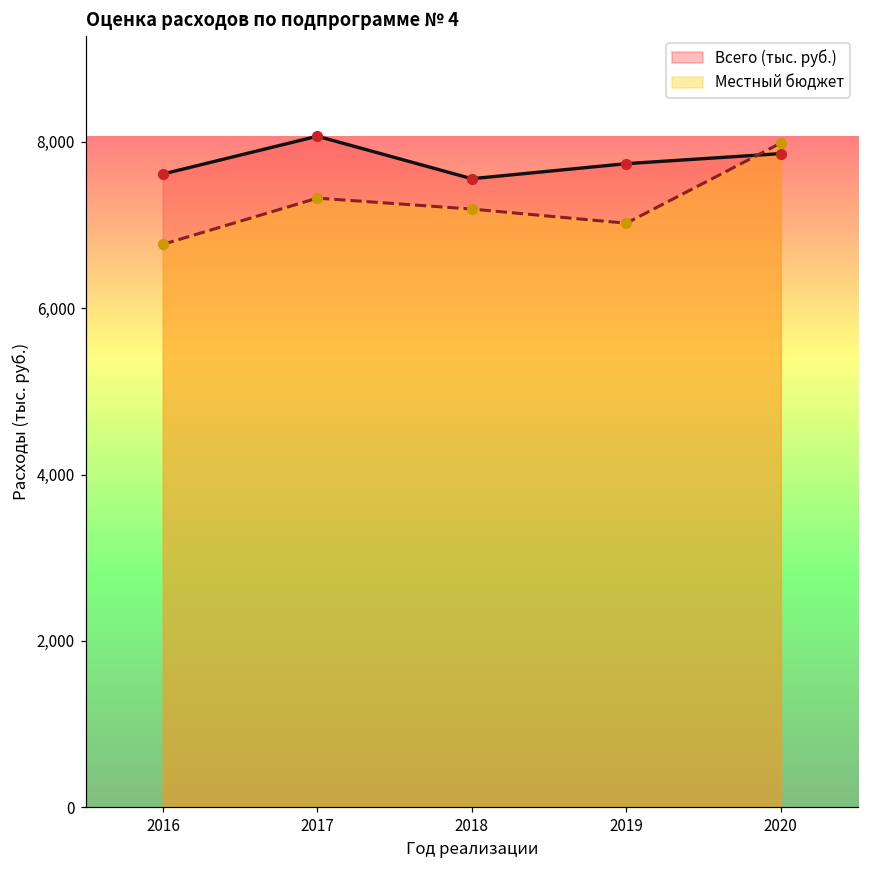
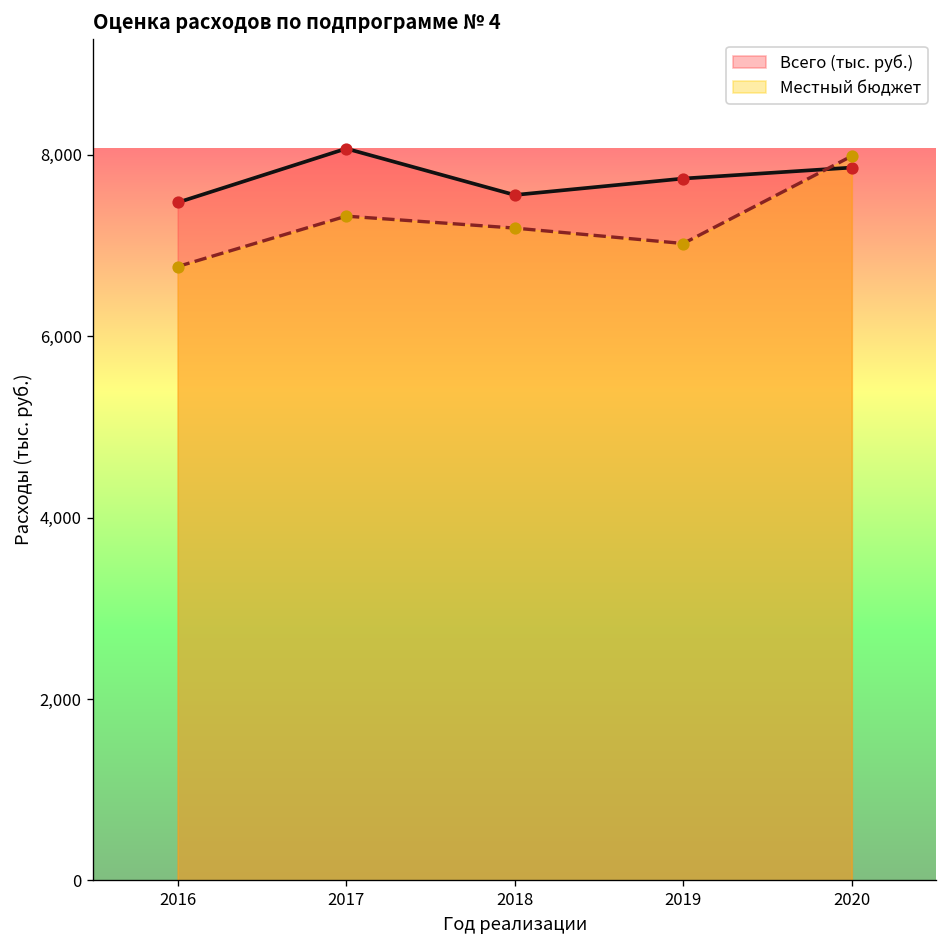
Всего (тыс. руб.), 2016: 7,600 -> 7,500
